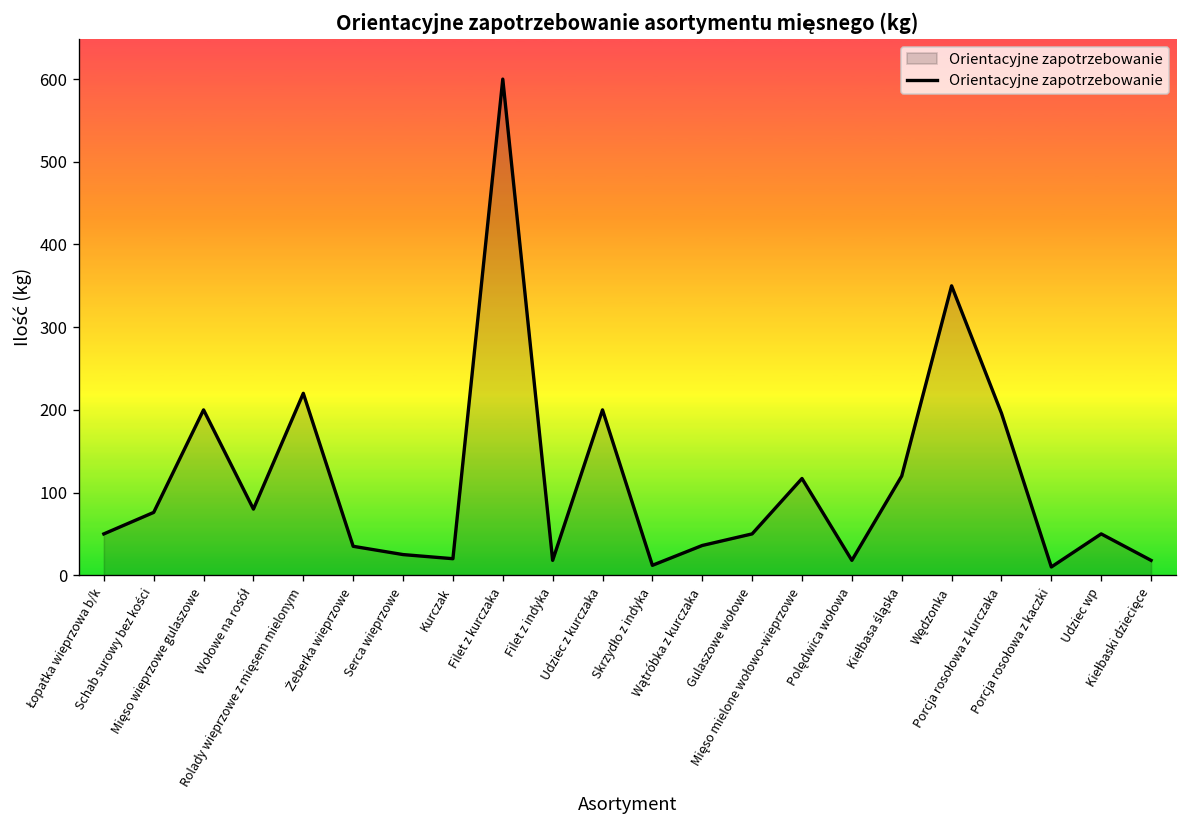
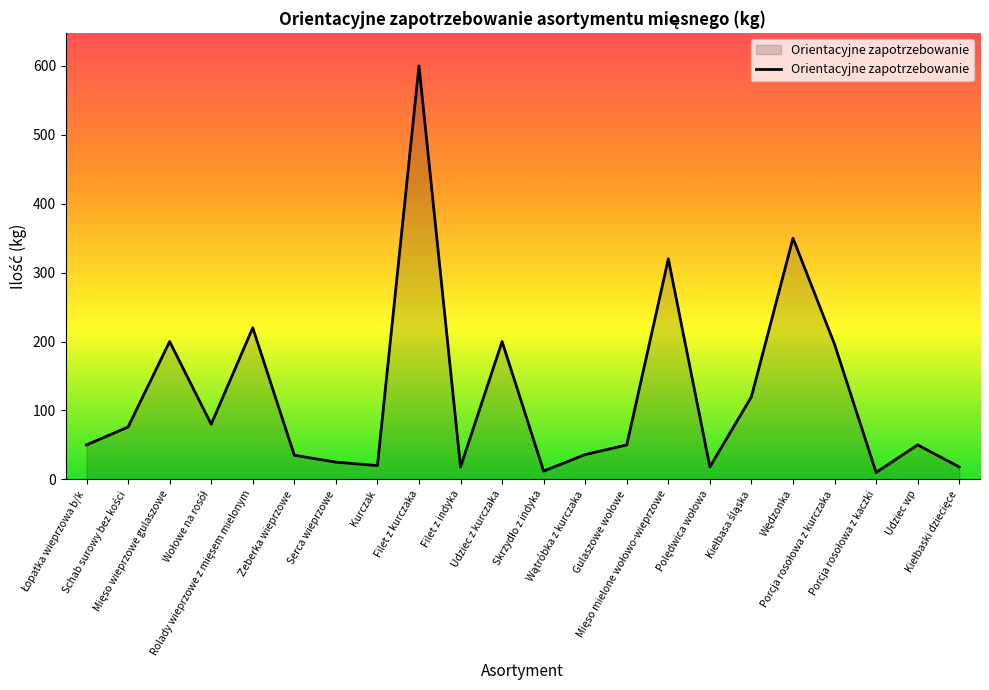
Mięso mielone wołowo-wieprzowe: 120 -> 320
